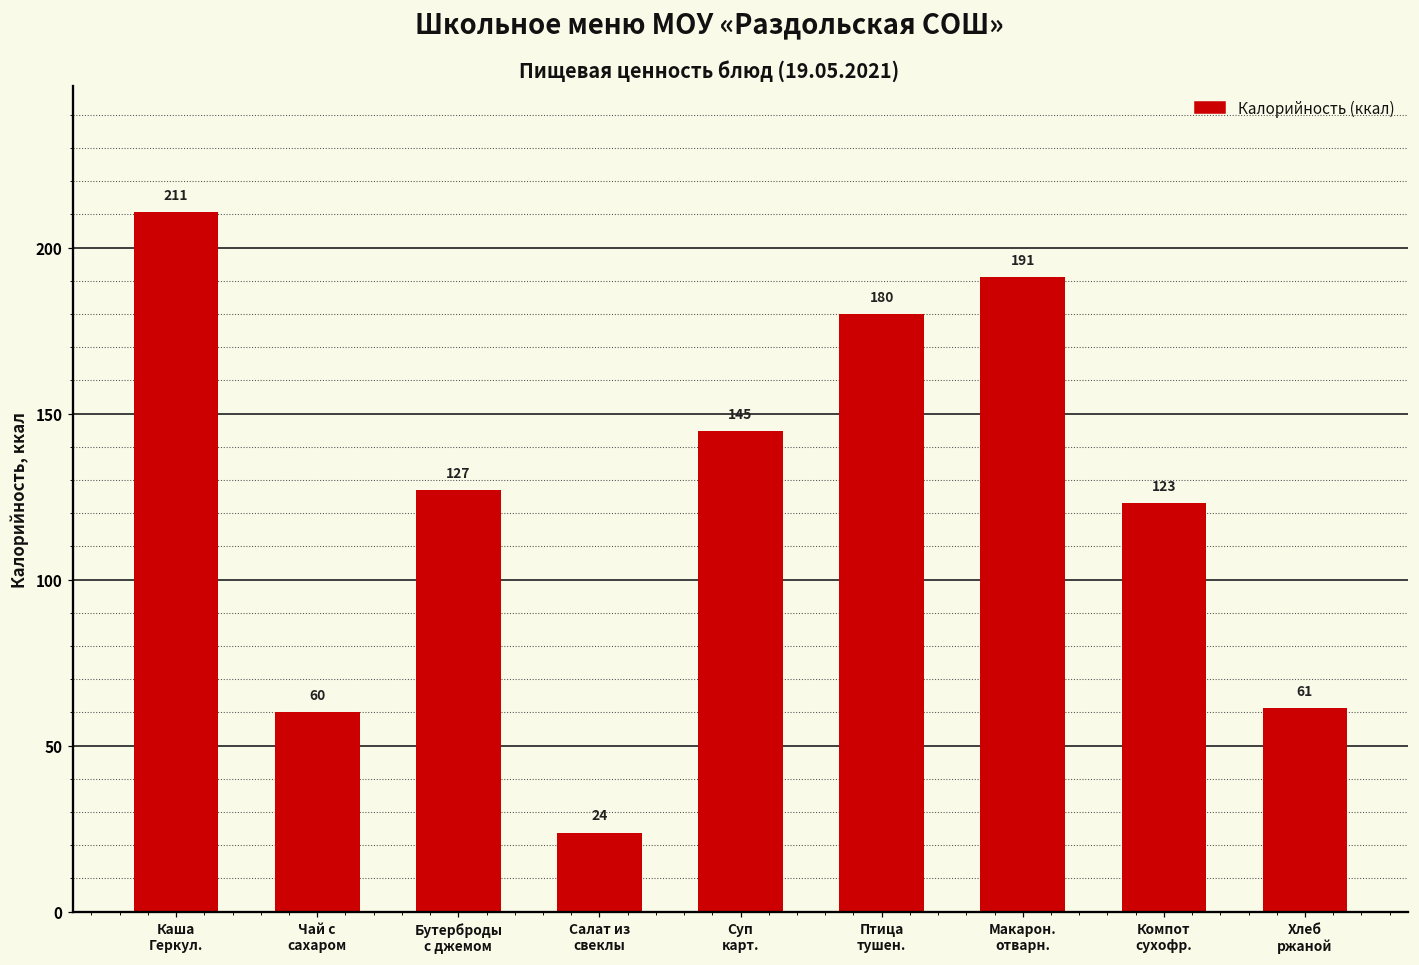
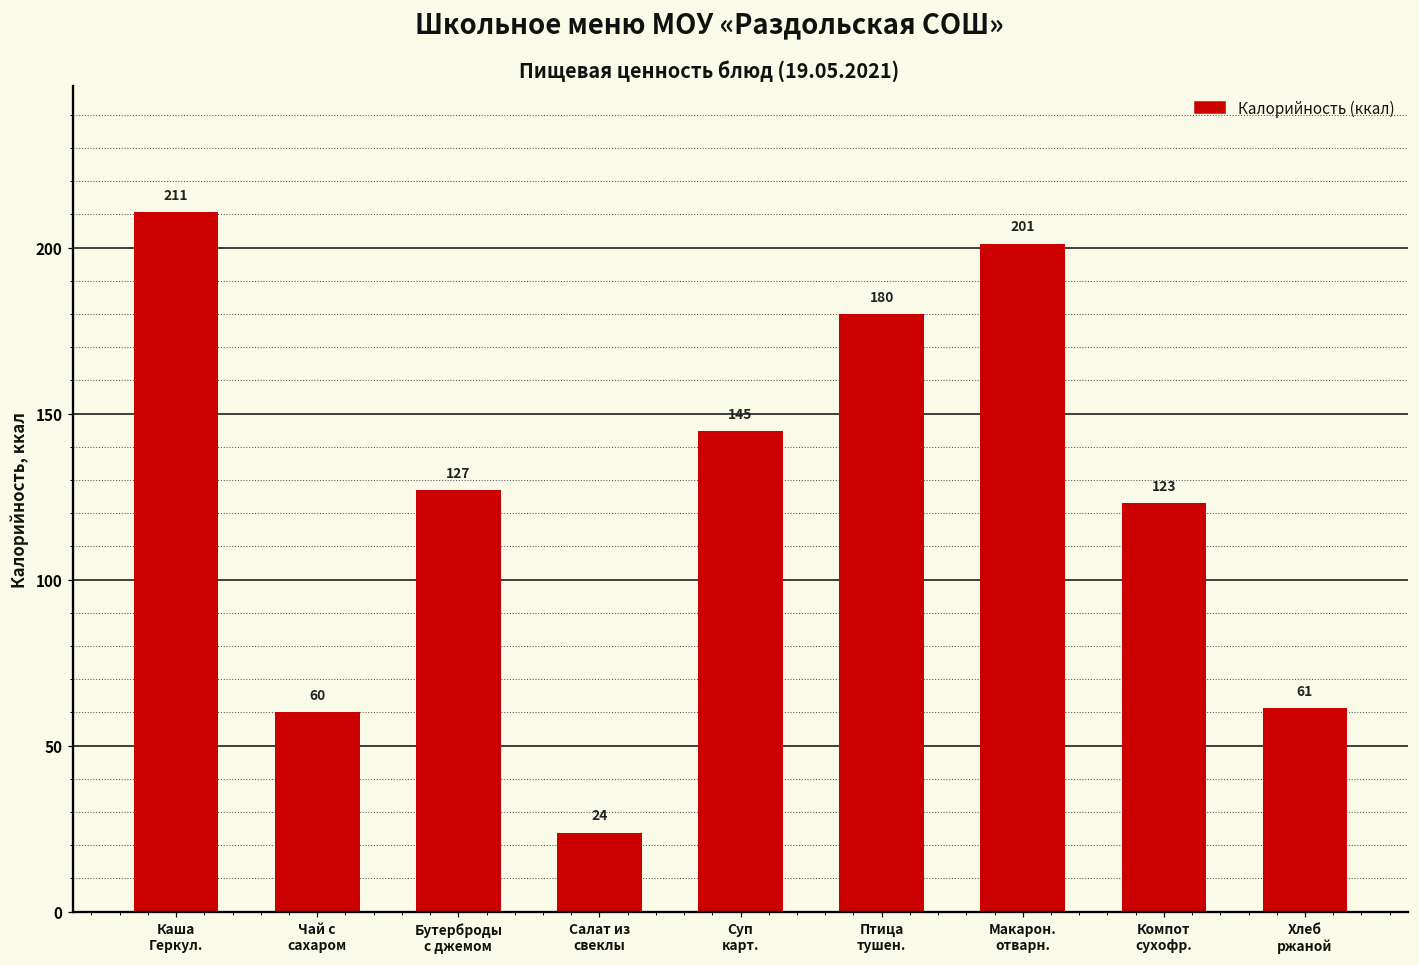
Макарон. отварн.: 191 -> 201
